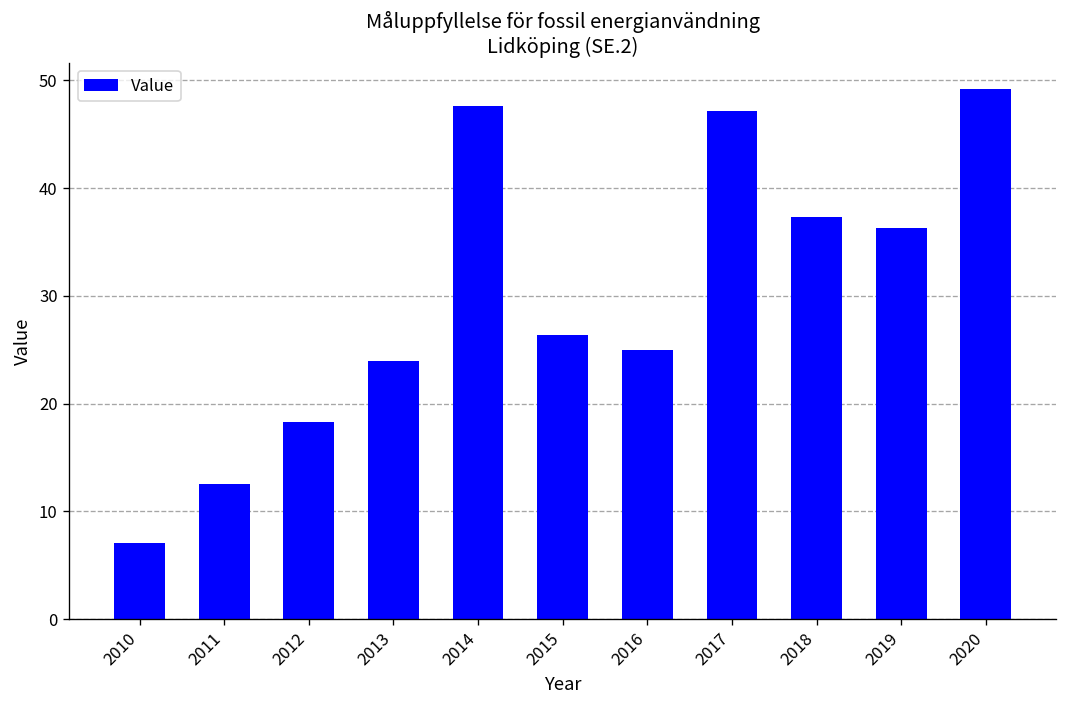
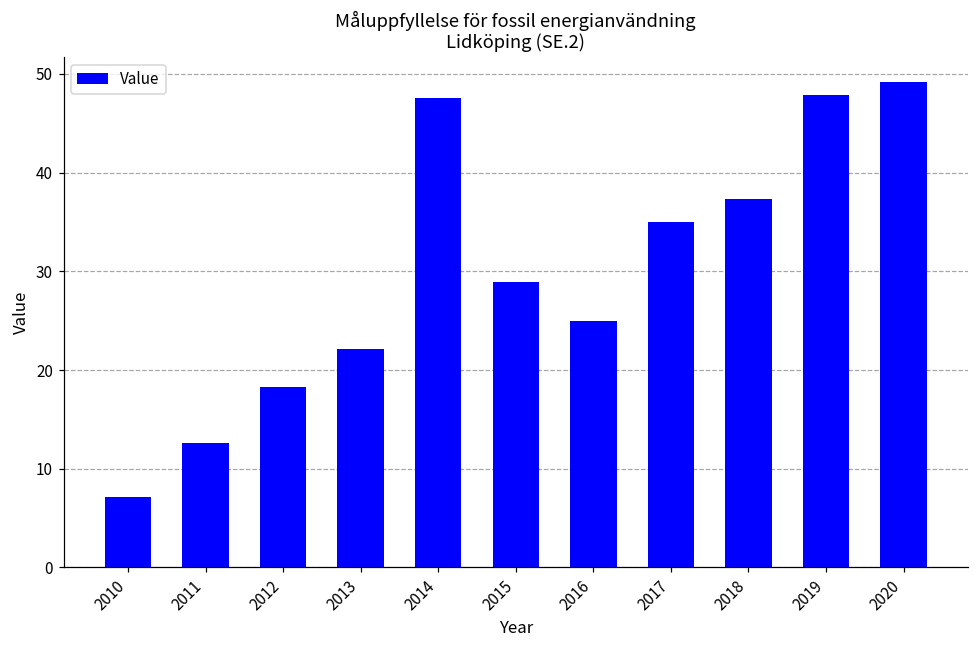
2013: 24 -> 22
2015: 26 -> 29
2017: 47 -> 35
2019: 36 -> 48
